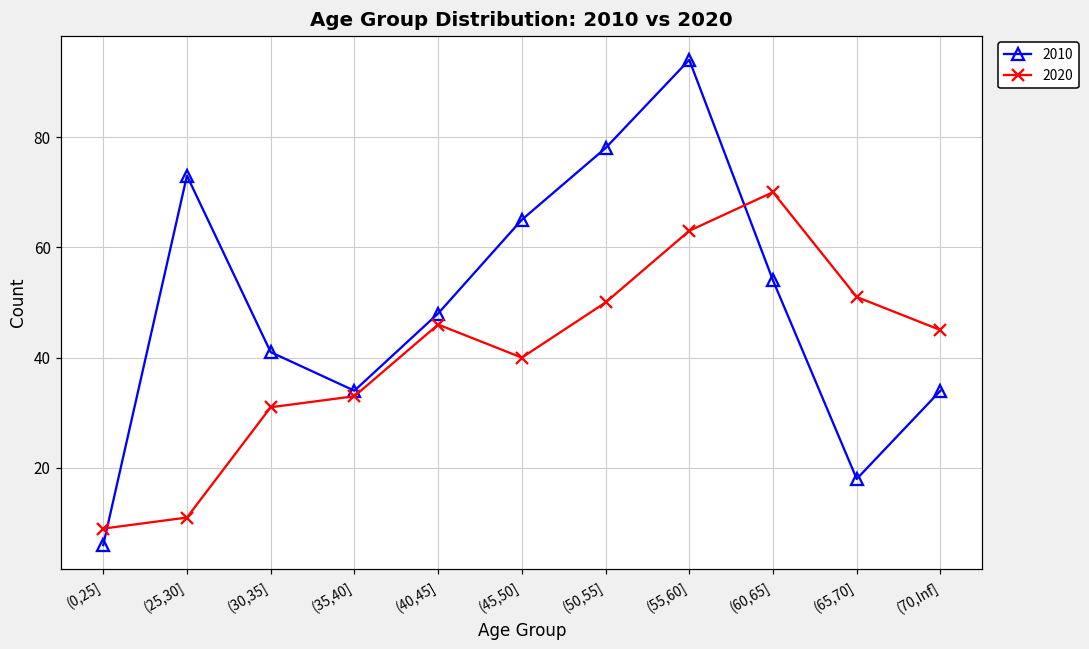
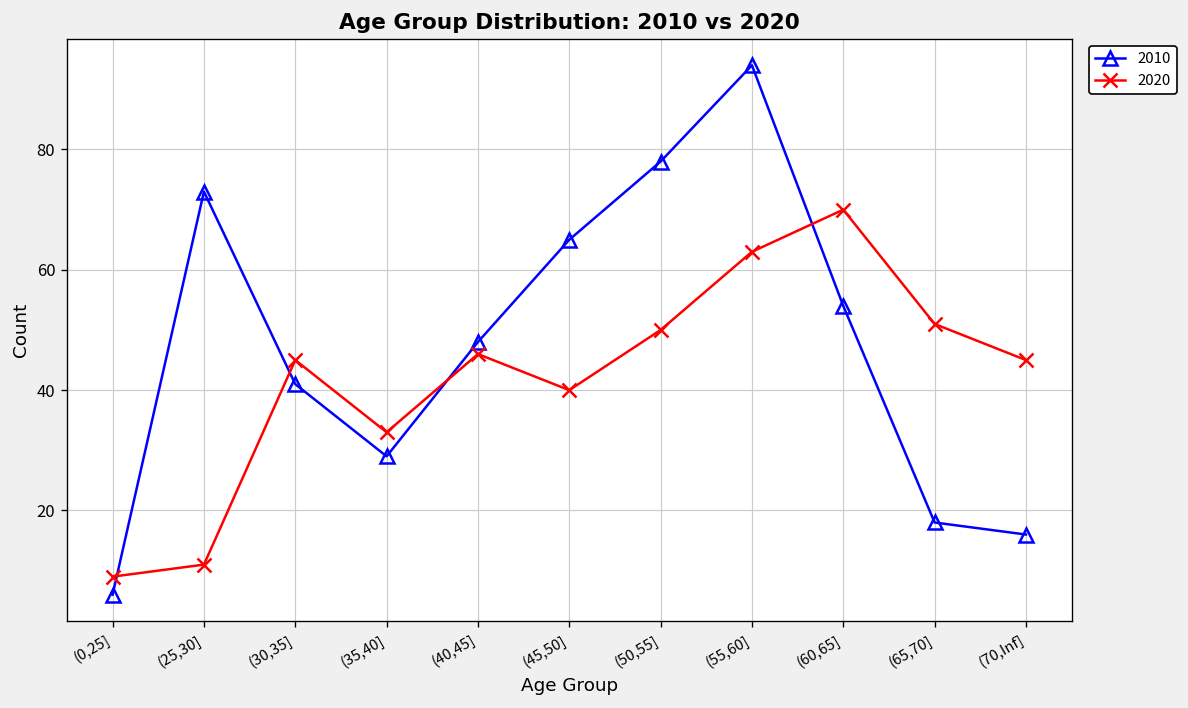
2020, (30,35]: 31 -> 45
2010, (35,40]: 34 -> 29
2010, (70,Inf]: 34 -> 16
